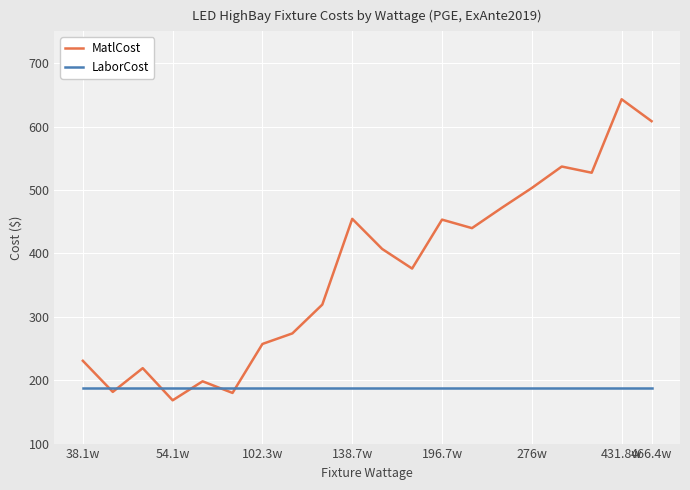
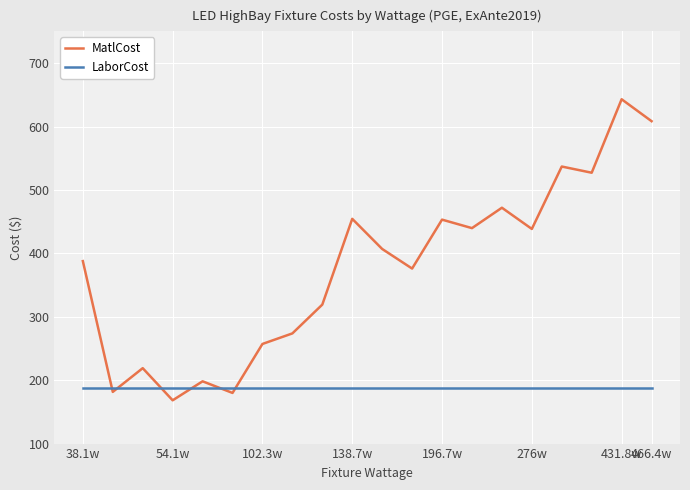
MatlCost, 38.1w: 230 -> 390
MatlCost, 276w: 500 -> 440
